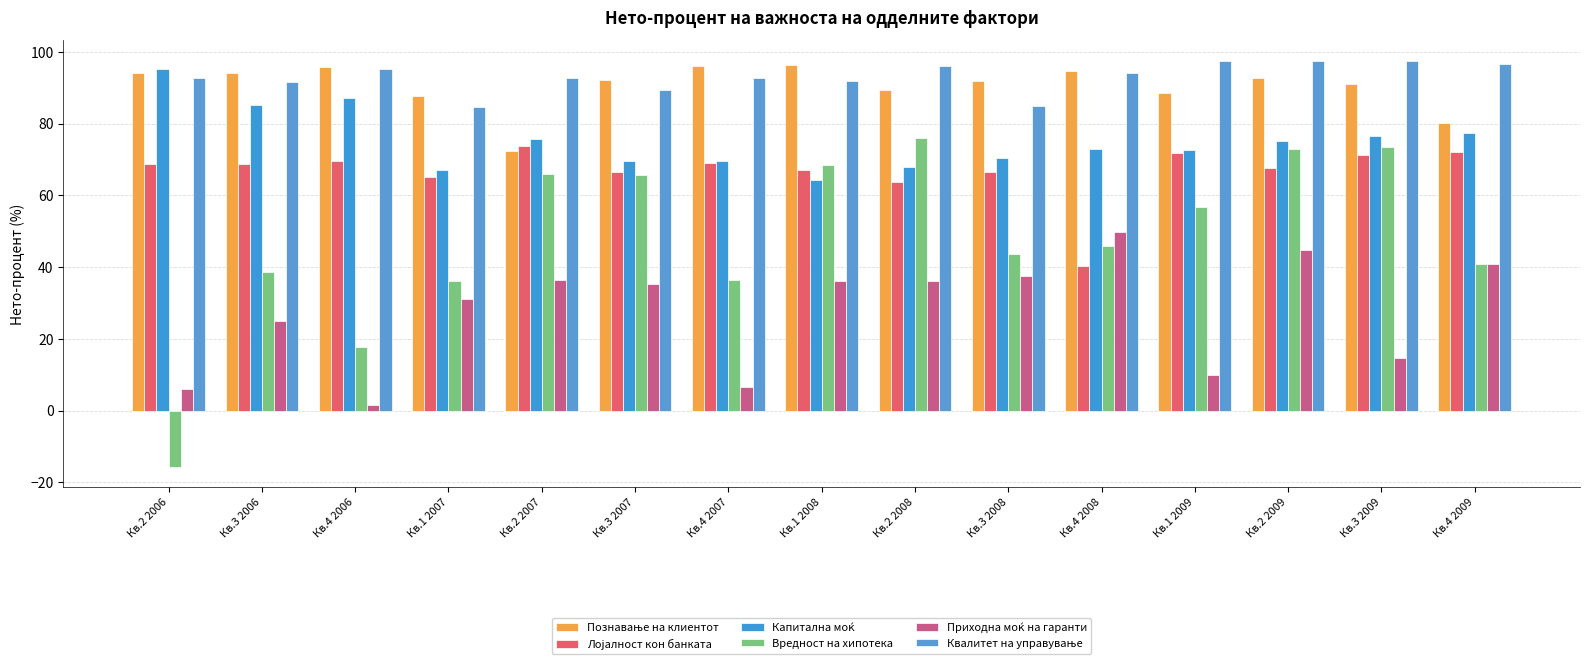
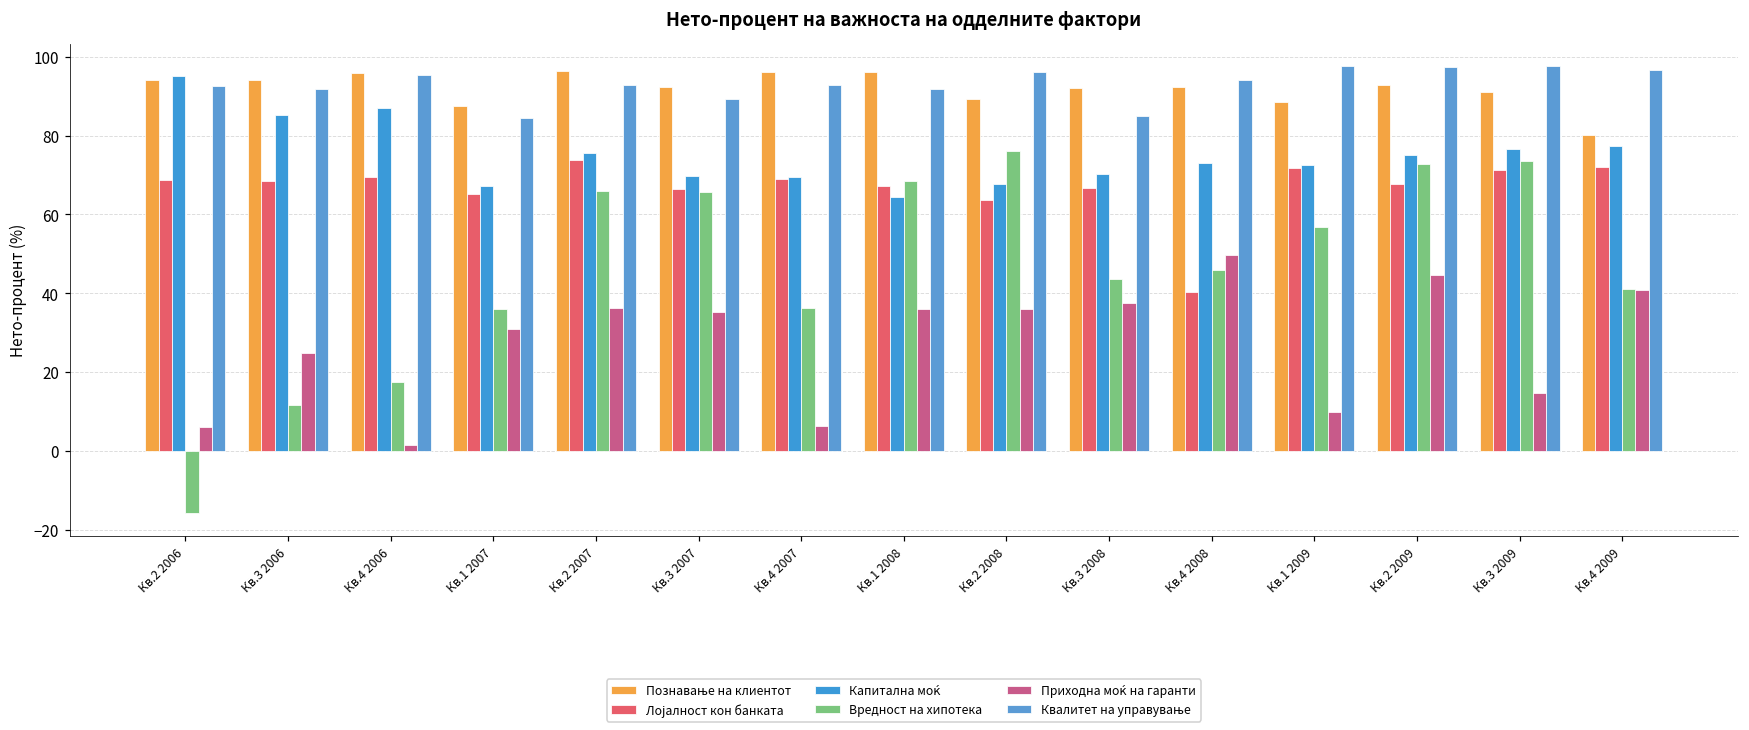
Вредност на хипотека, Кв.3 2006: 39 -> 12
Познавање на клиентот, Кв.2 2007: 72 -> 96
Познавање на клиентот, Кв.4 2008: 95 -> 92
